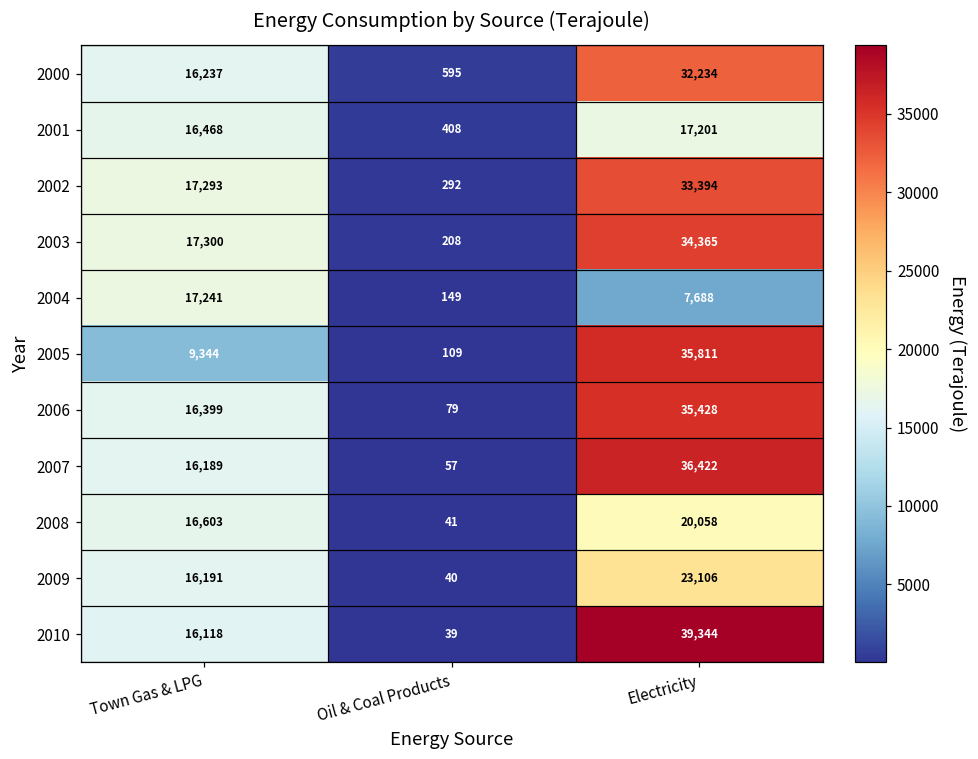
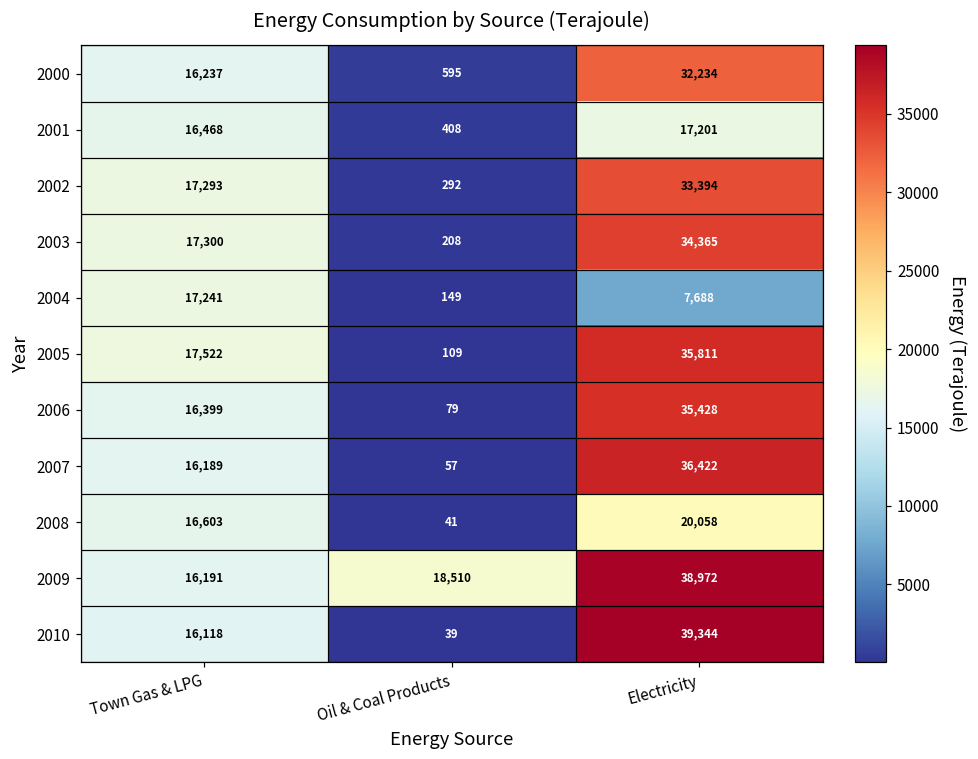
2005, Town Gas & LPG: 9,344 -> 17,522
2009, Oil & Coal Products: 40 -> 18,510
2009, Electricity: 23,106 -> 38,972
